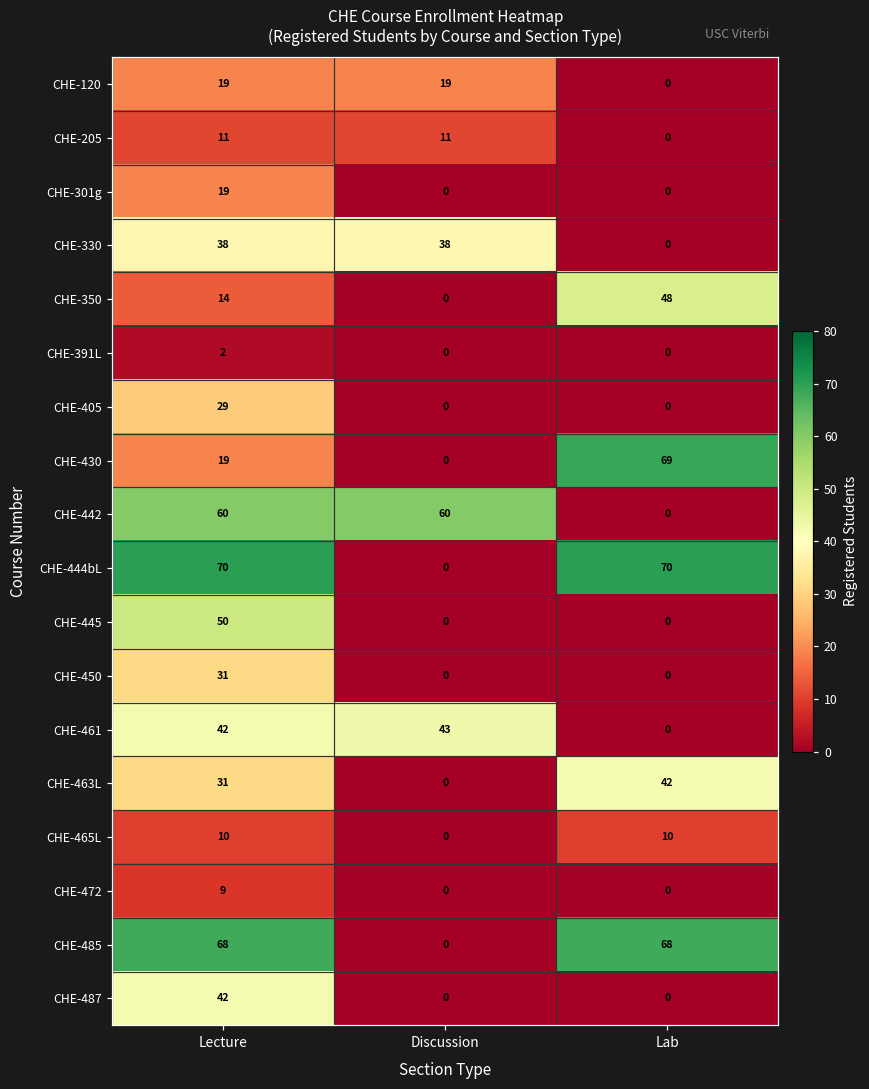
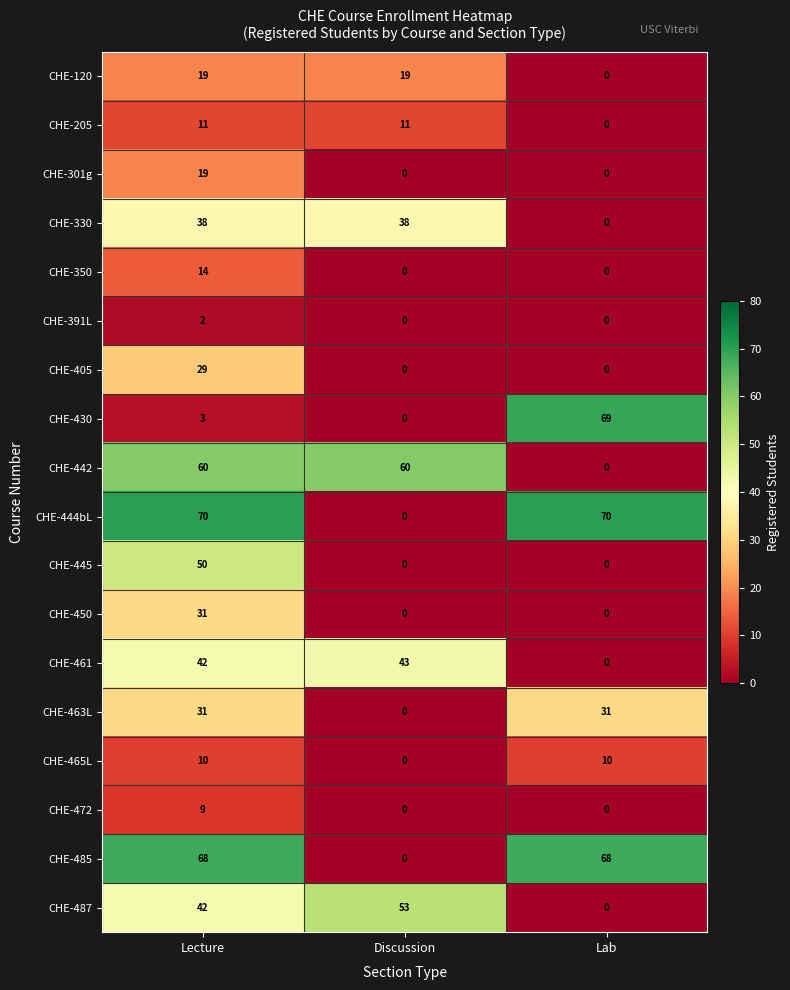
CHE-350, Lab: 48 -> 0
CHE-430, Lecture: 19 -> 3
CHE-463L, Lab: 42 -> 31
CHE-487, Discussion: 0 -> 53
